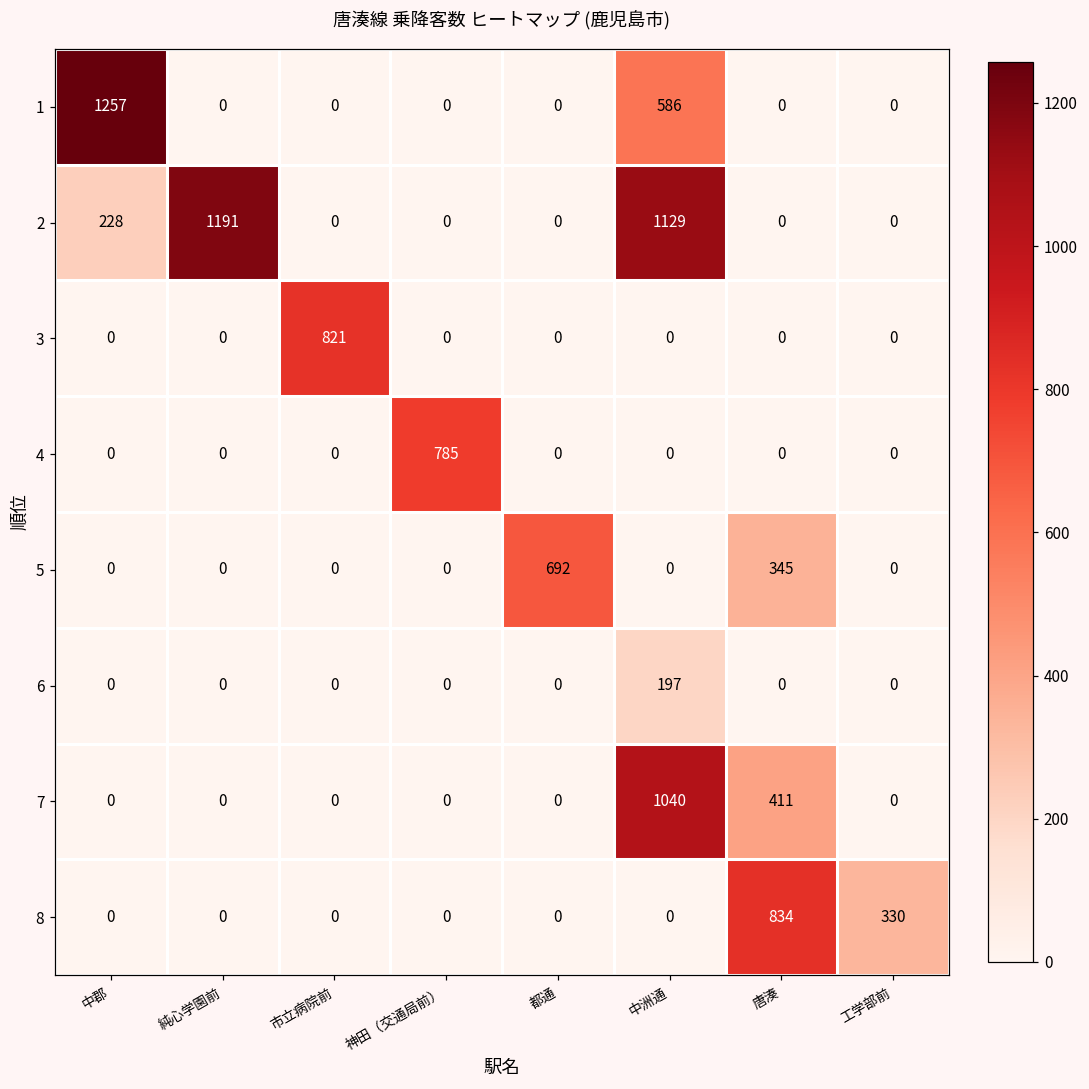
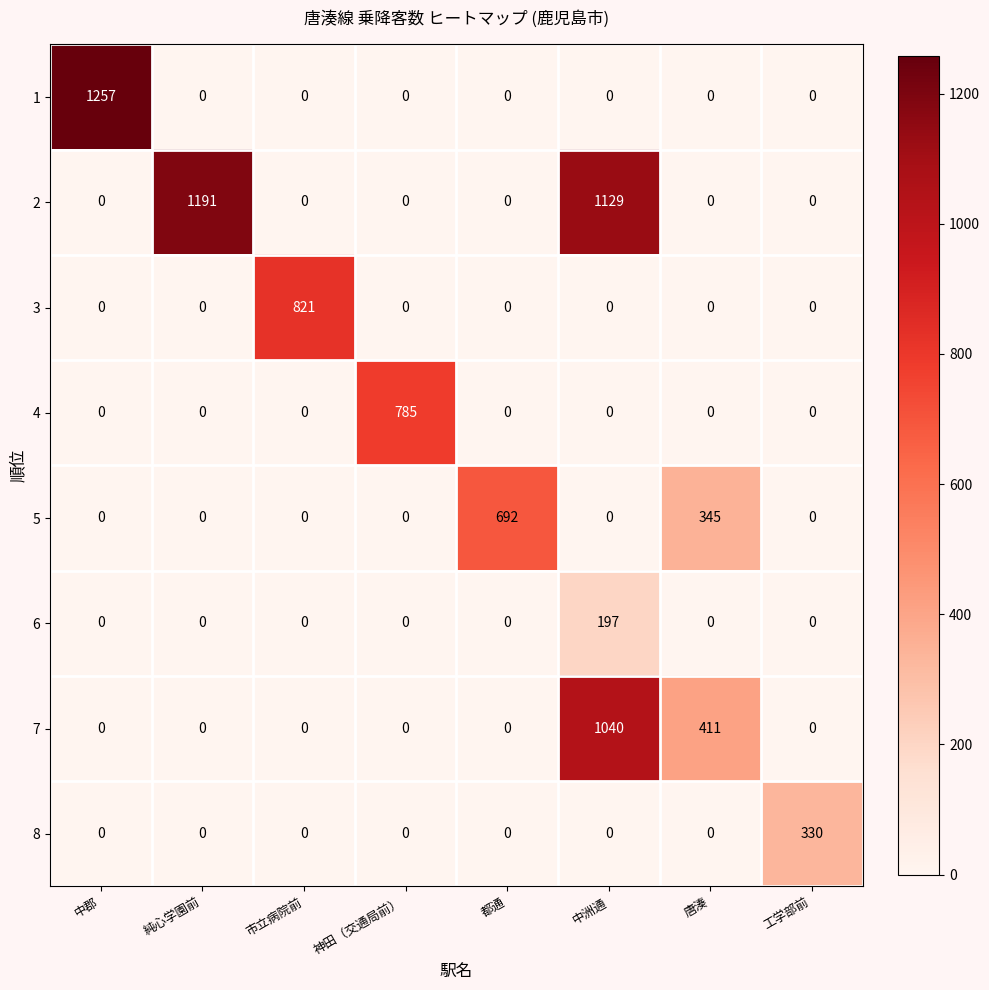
1, 中洲通: 586 -> 0
2, 中郡: 228 -> 0
8, 唐湊: 834 -> 0
